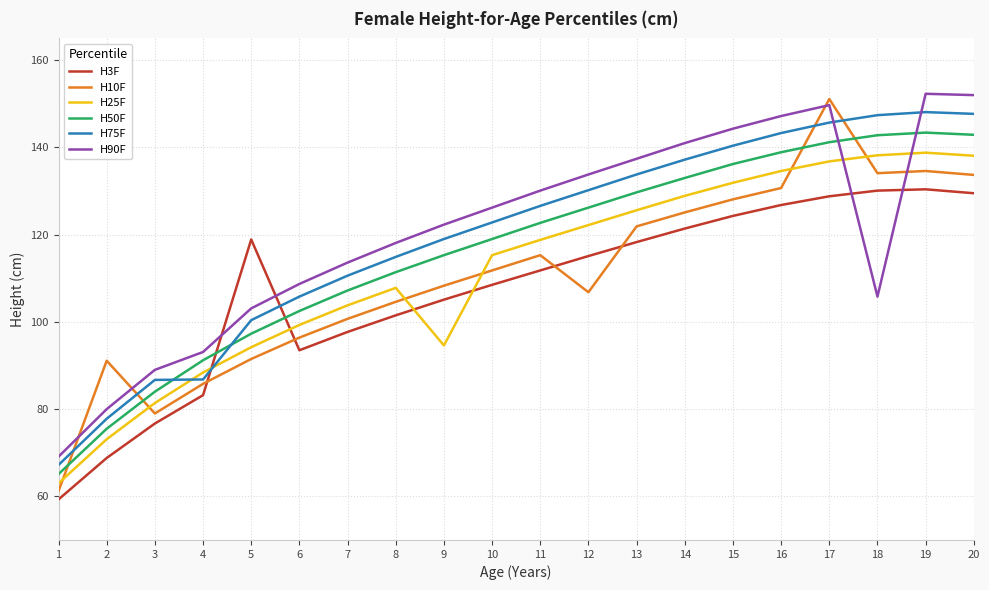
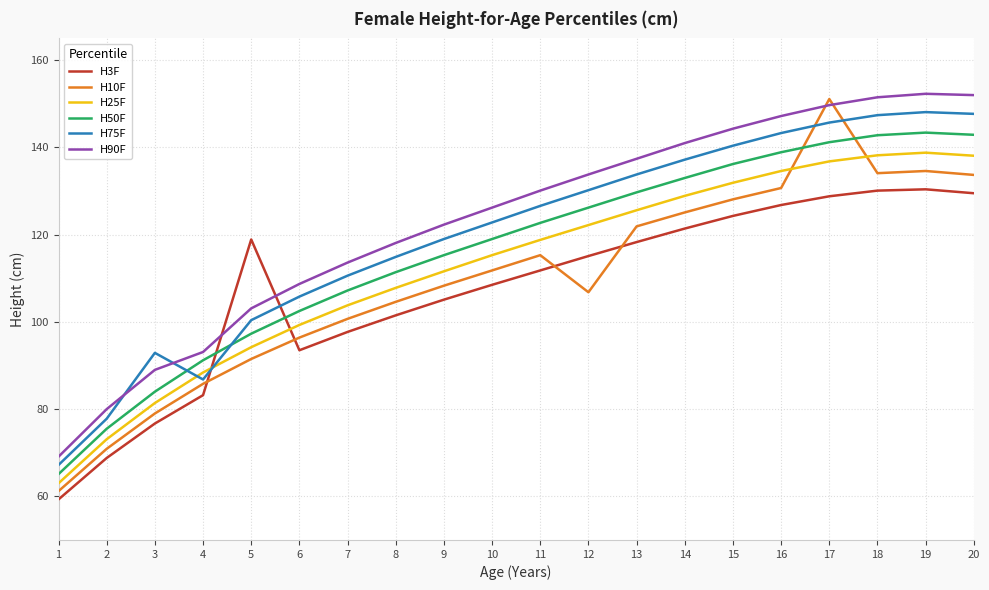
H10F, 2: 91 -> 71
H75F, 3: 87 -> 93
H25F, 9: 95 -> 112
H90F, 18: 106 -> 152
